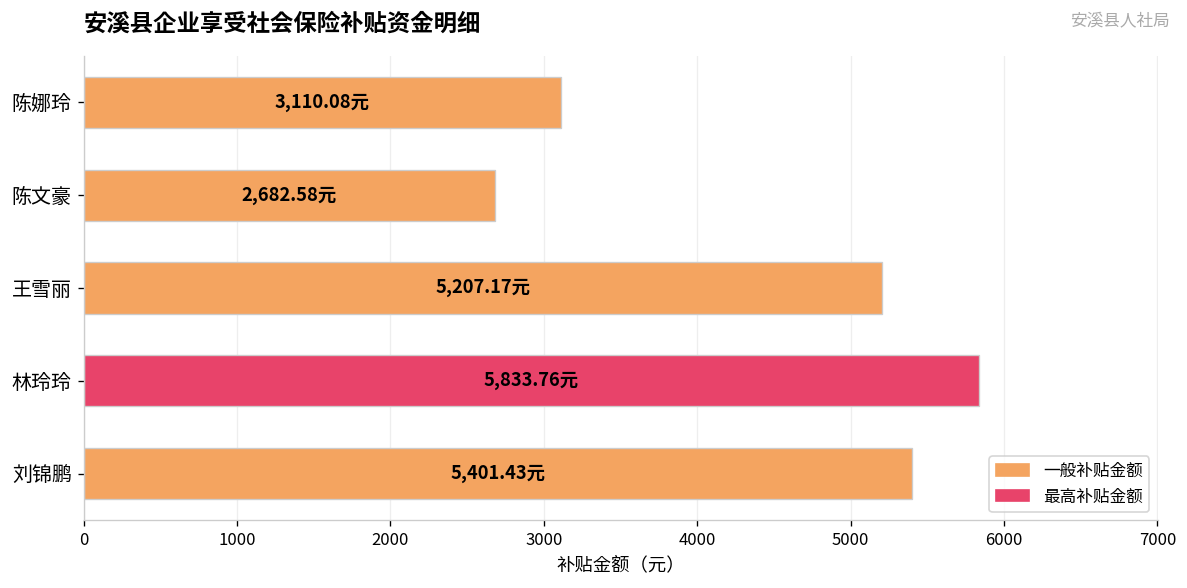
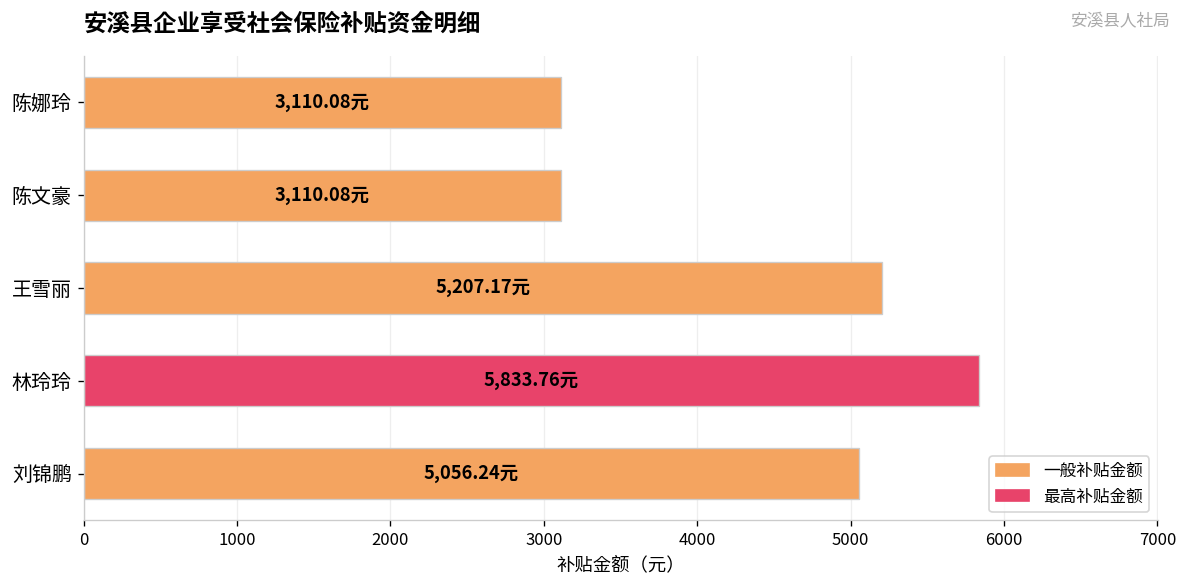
陈文豪: 2,682.58元 -> 3,110.08元
刘锦鹏: 5,401.43元 -> 5,056.24元
